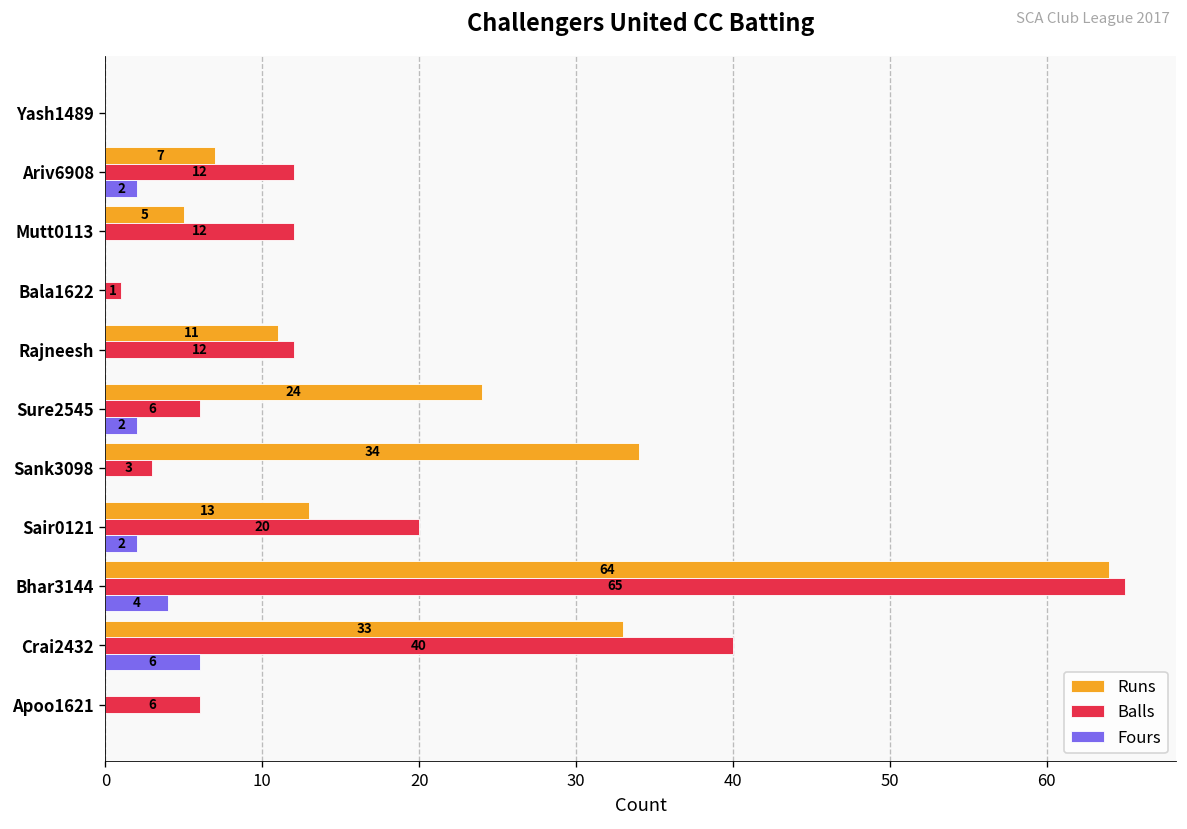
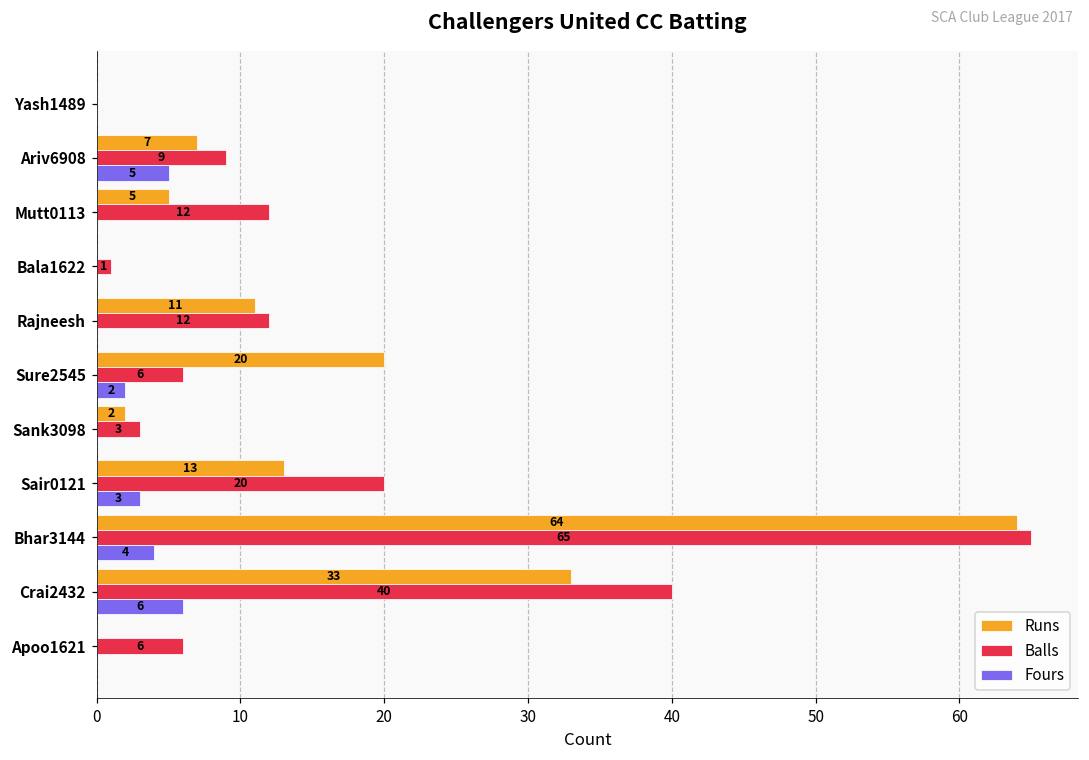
Balls, Ariv6908: 12 -> 9
Fours, Ariv6908: 2 -> 5
Runs, Sure2545: 24 -> 20
Runs, Sank3098: 34 -> 2
Fours, Sair0121: 2 -> 3
